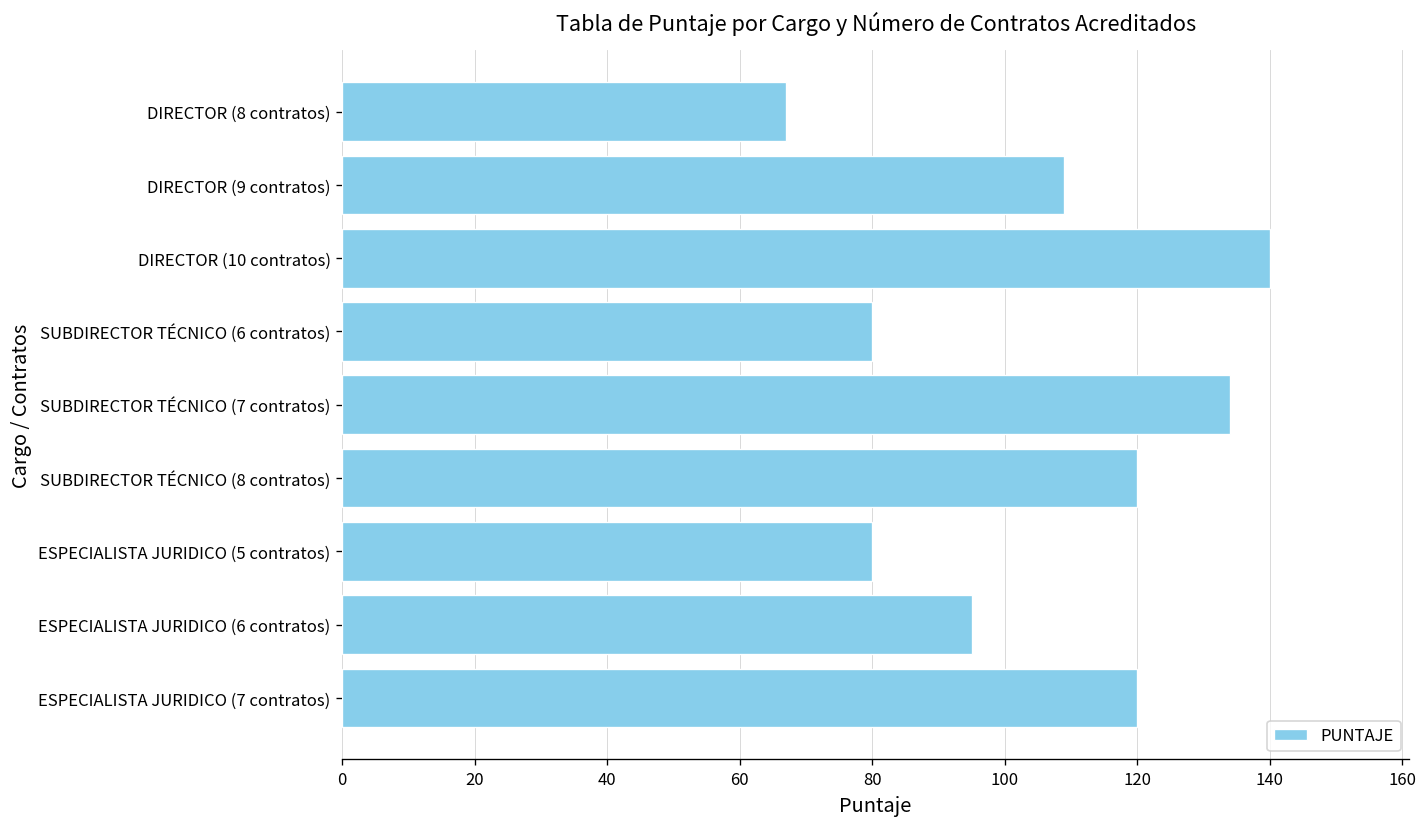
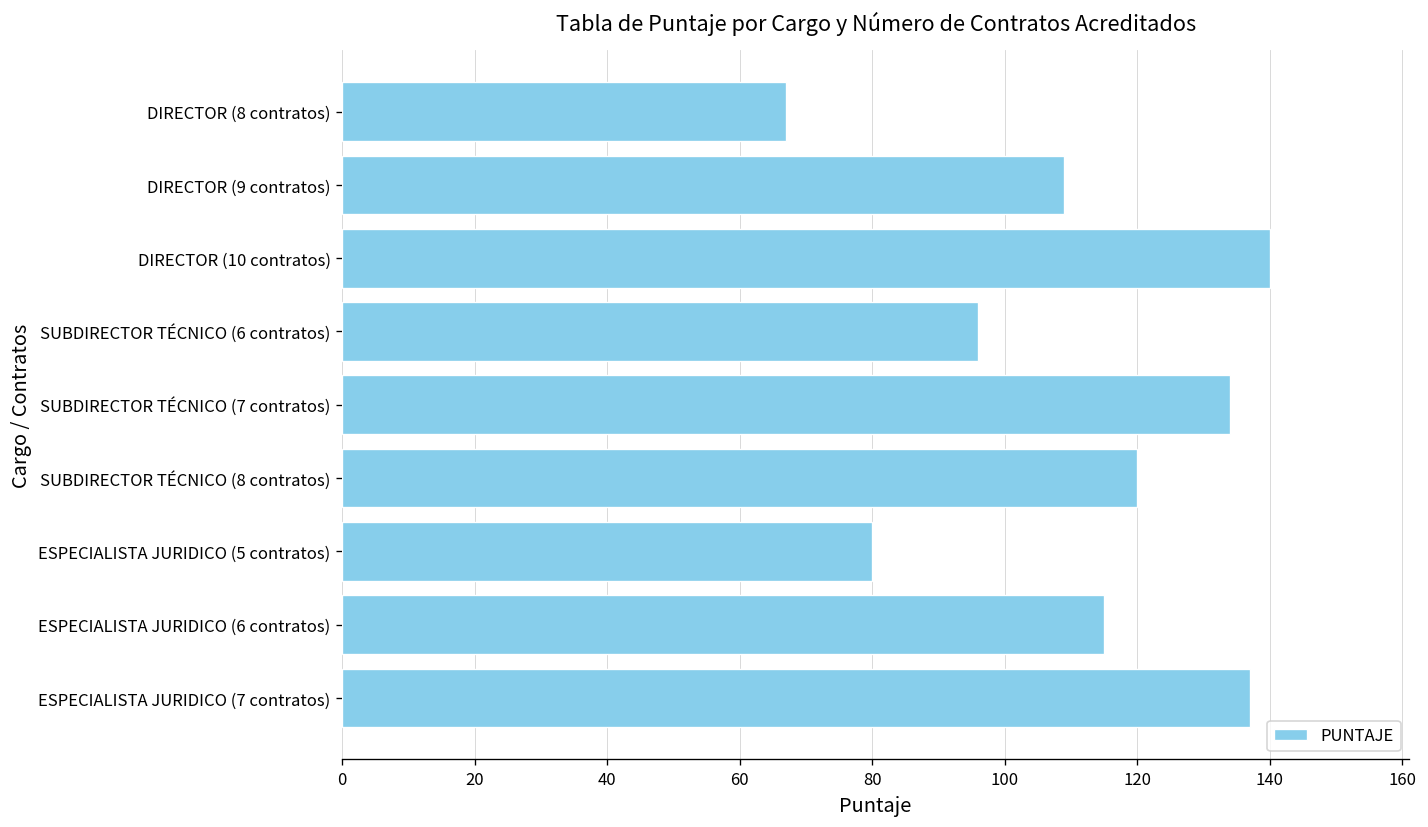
SUBDIRECTOR TÉCNICO (6 contratos): 80 -> 96
ESPECIALISTA JURIDICO (6 contratos): 95 -> 115
ESPECIALISTA JURIDICO (7 contratos): 120 -> 137
